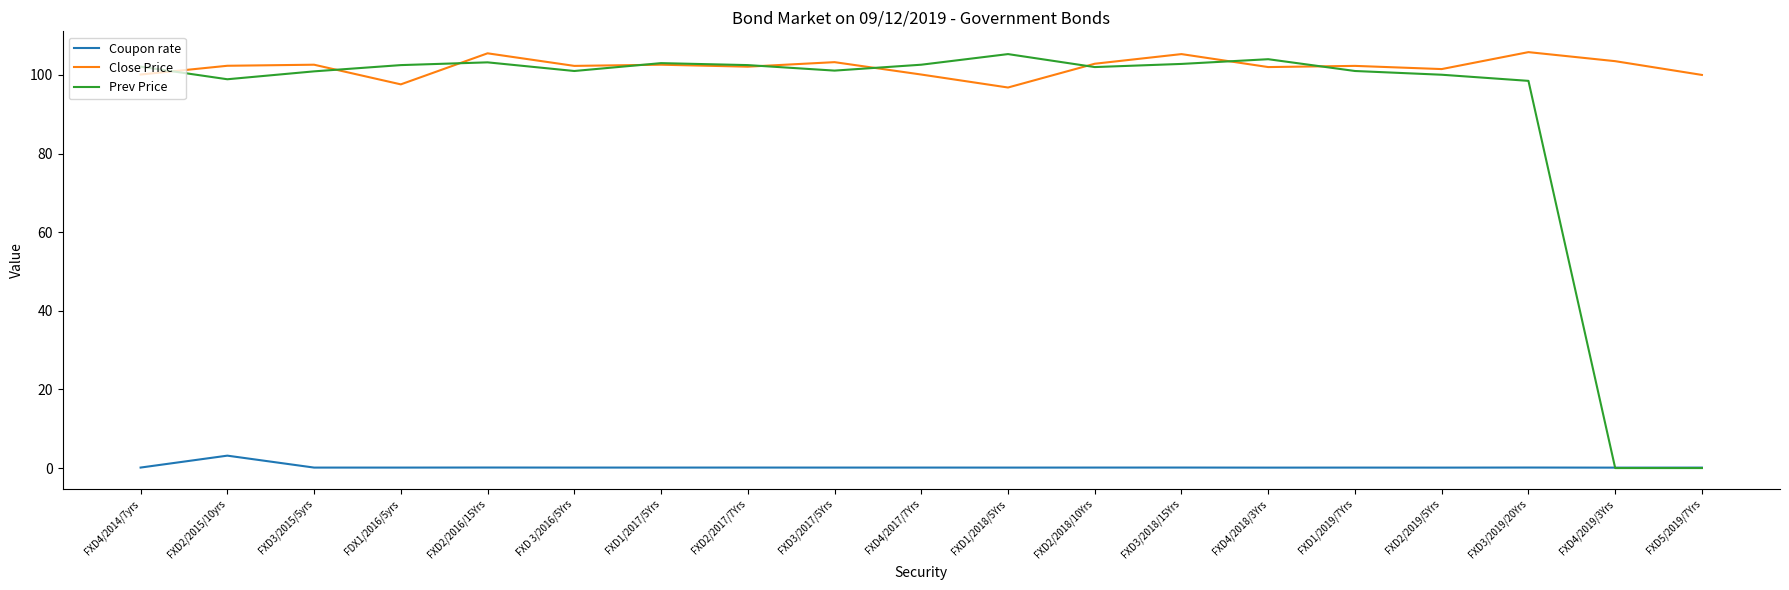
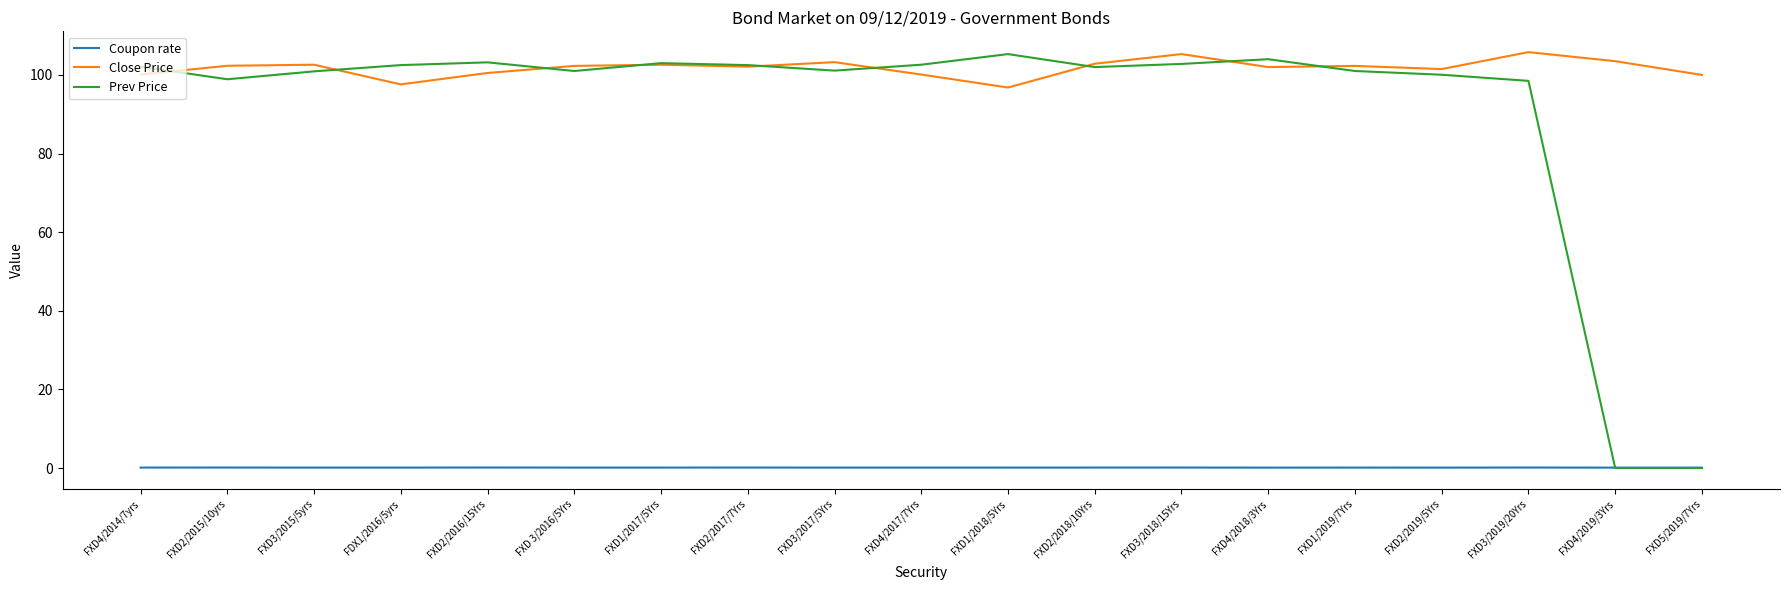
Coupon rate, FXD2/2015/10yrs: 3 -> 0
Close Price, FXD2/2016/15Yrs: 106 -> 101
